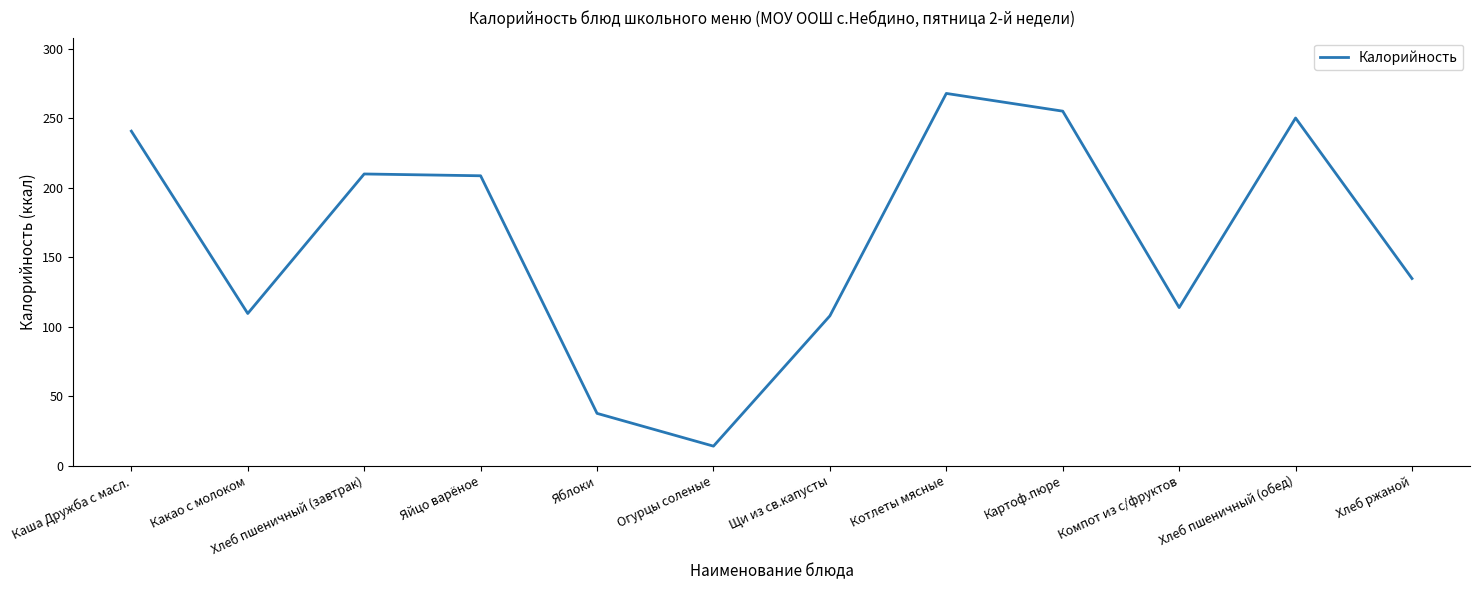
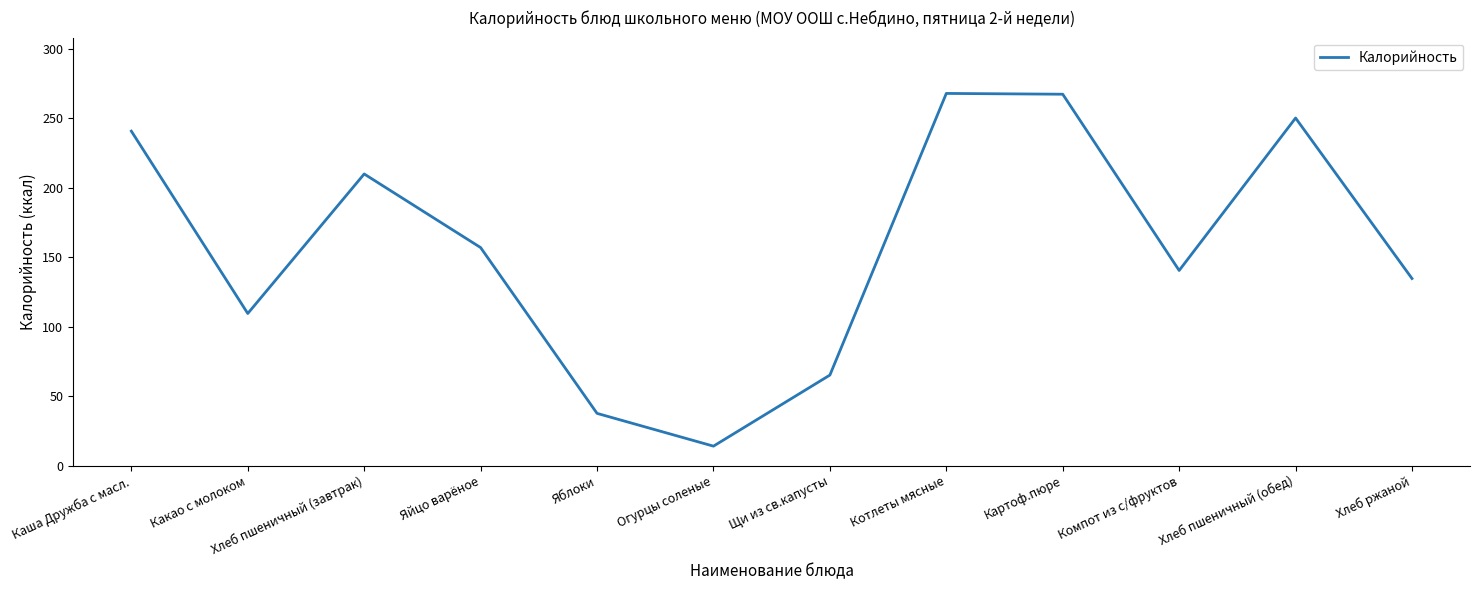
Яйцо варёное: 209 -> 157
Щи из св.капусты: 108 -> 65
Картоф.пюре: 255 -> 267
Компот из с/фруктов: 114 -> 141
